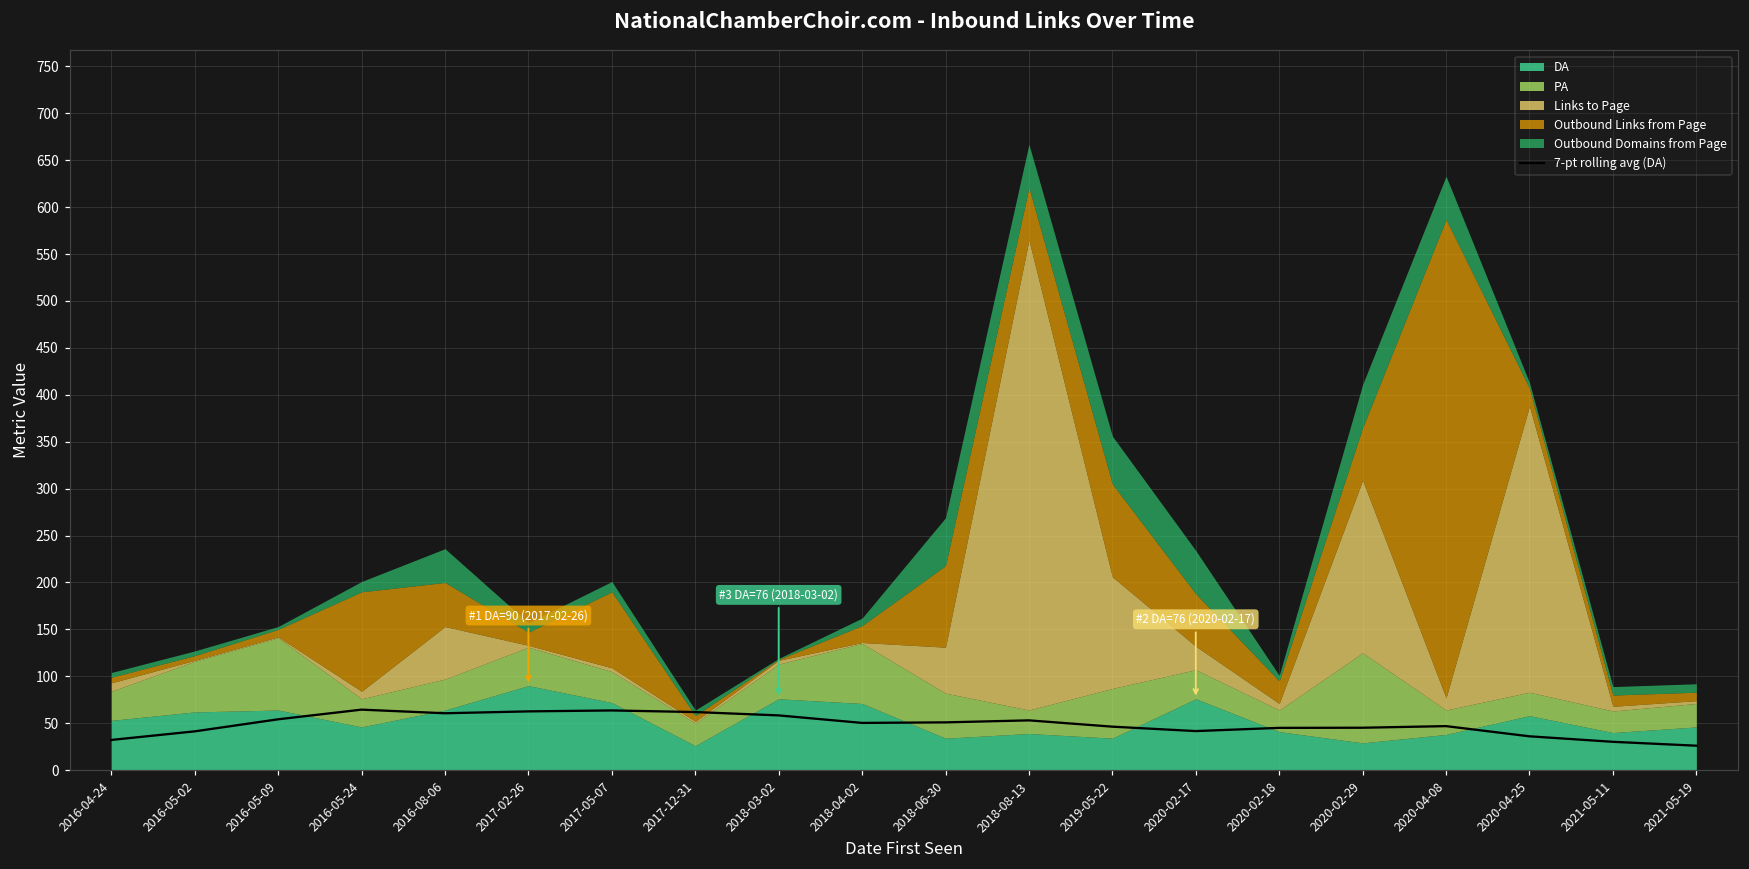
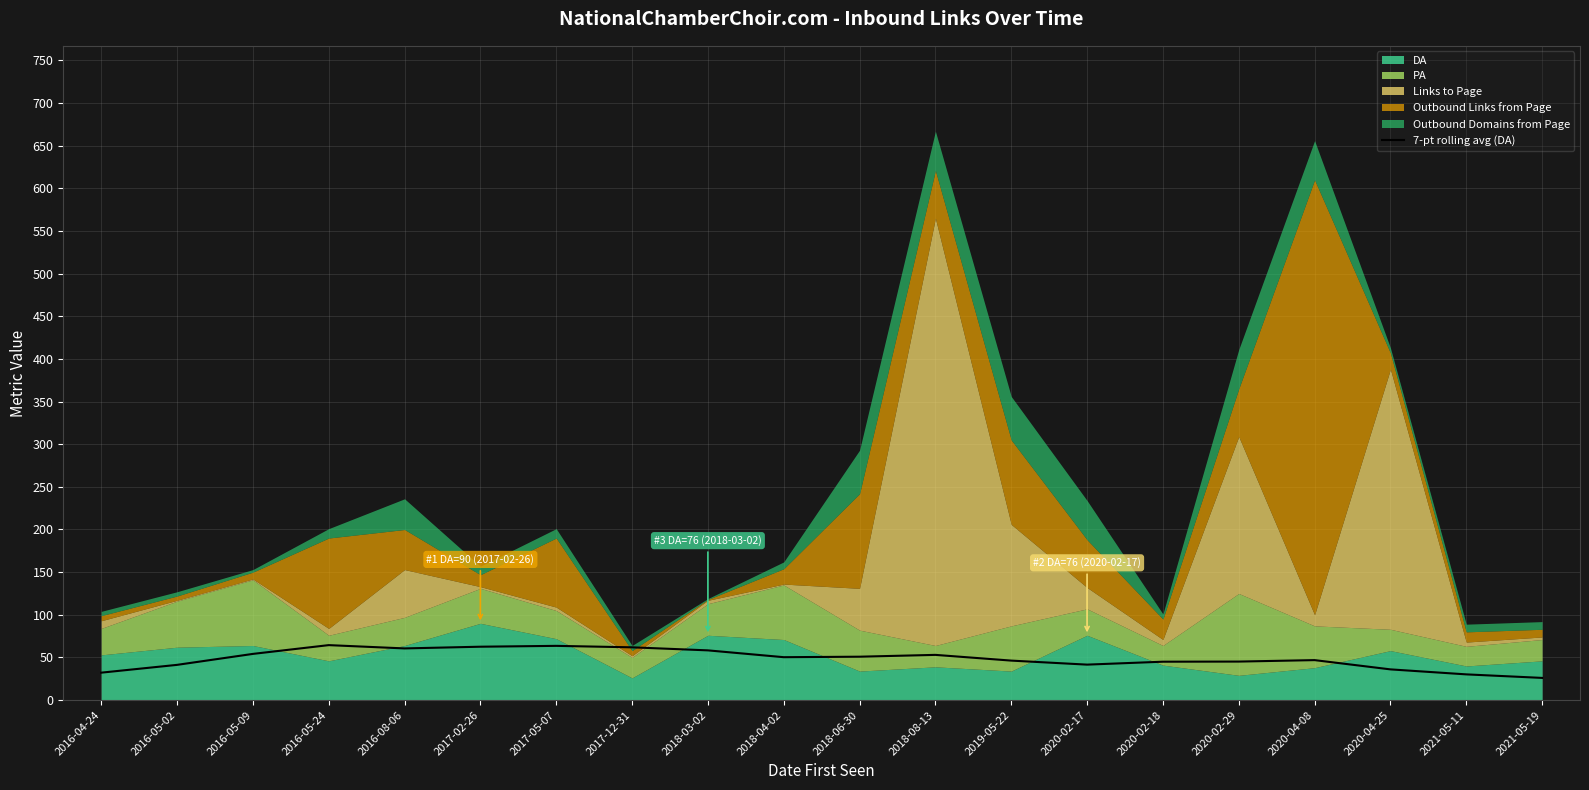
Outbound Links from Page, 2018-06-30: 90 -> 110
PA, 2020-04-08: 30 -> 50
